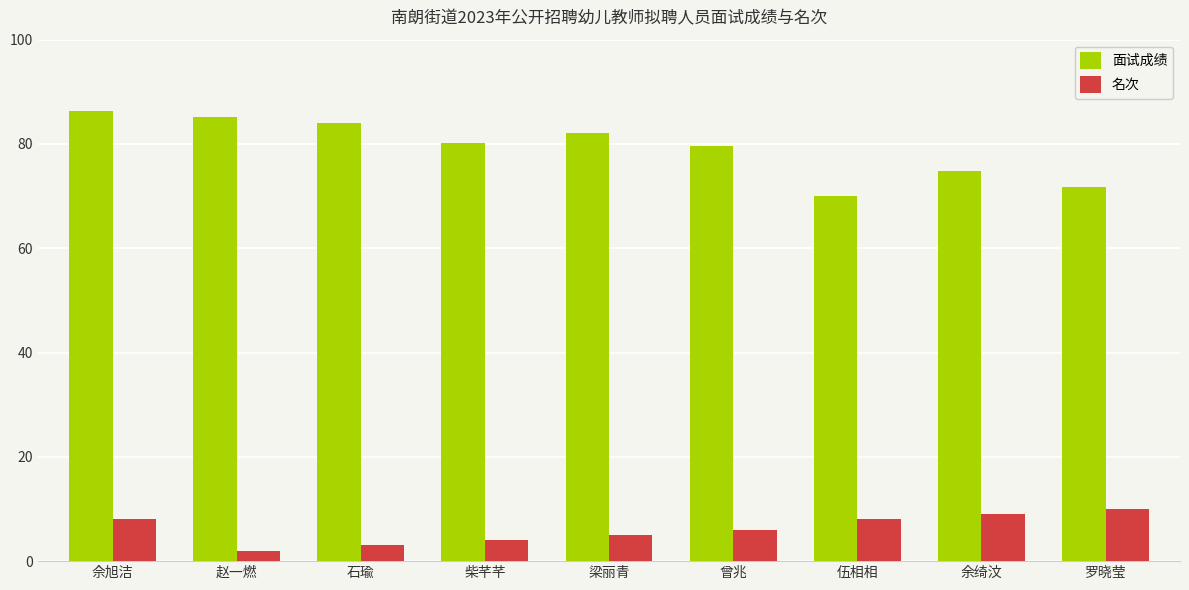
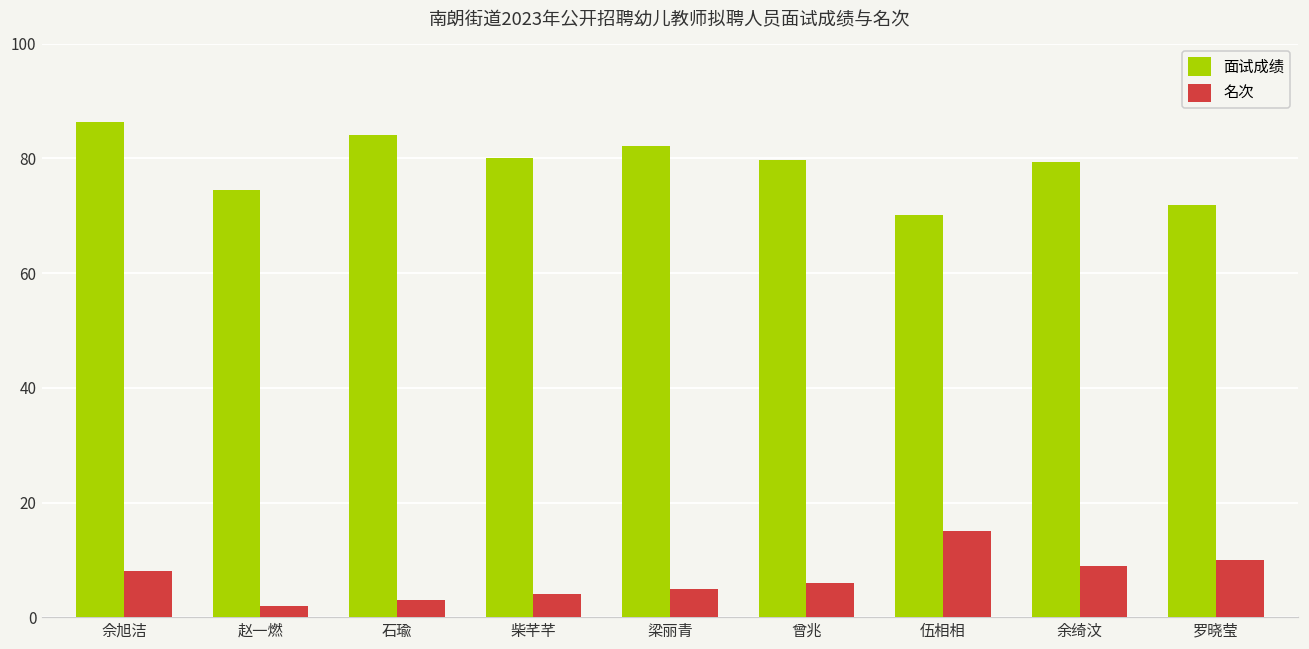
面试成绩, 赵一燃: 85 -> 74
名次, 伍相相: 8 -> 15
面试成绩, 余绮汶: 75 -> 79
